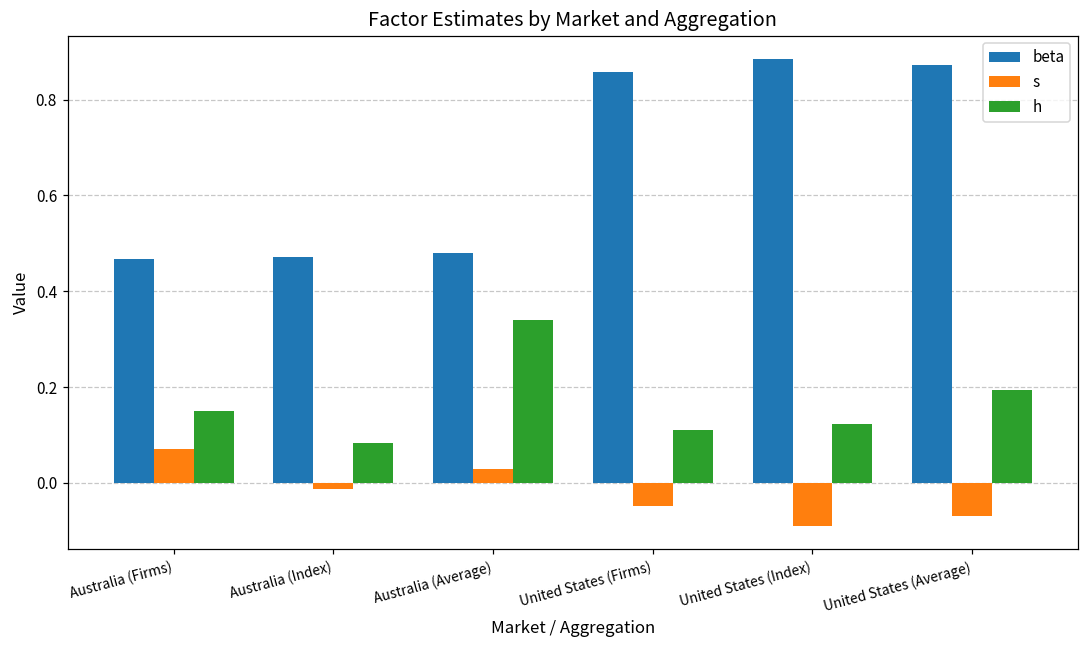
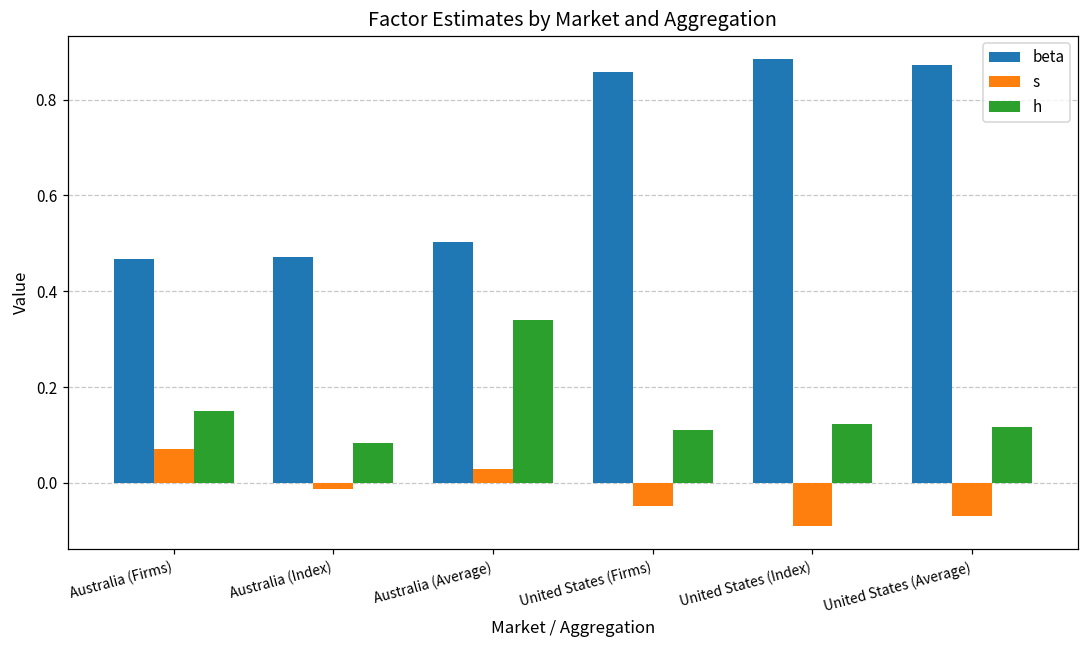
beta, Australia (Average): 0.48 -> 0.50
h, United States (Average): 0.19 -> 0.12
